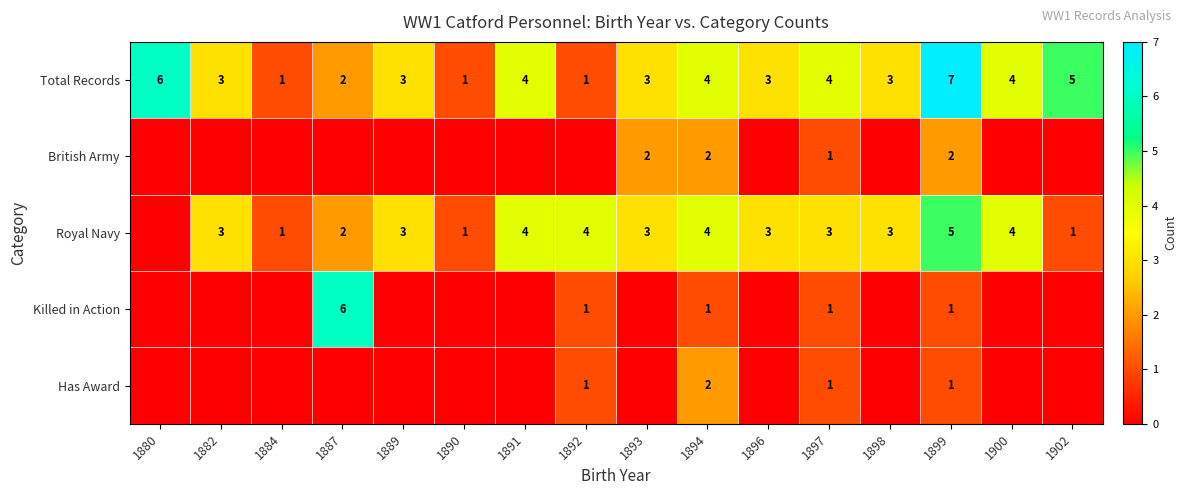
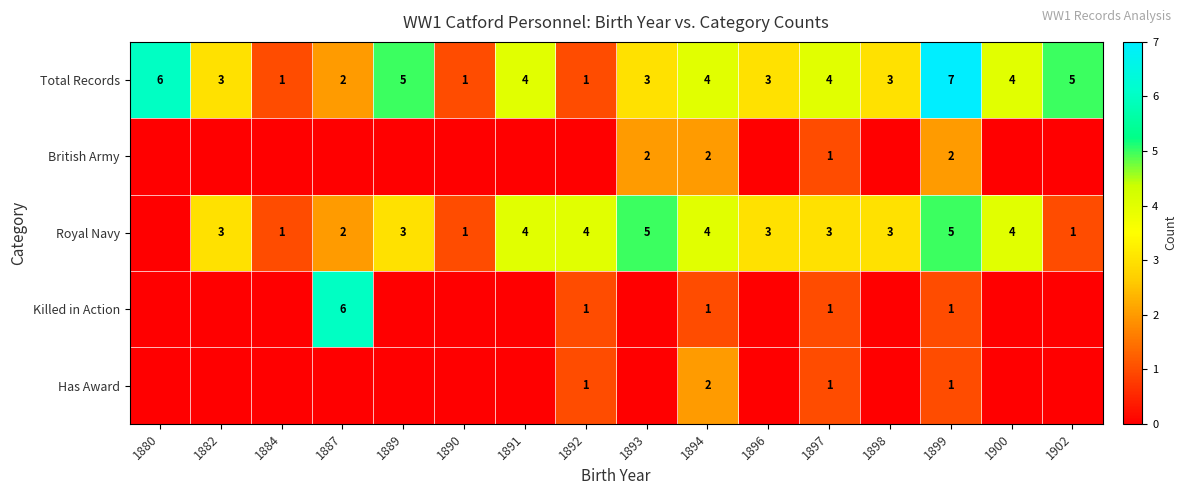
Total Records, 1889: 3 -> 5
Royal Navy, 1893: 3 -> 5
